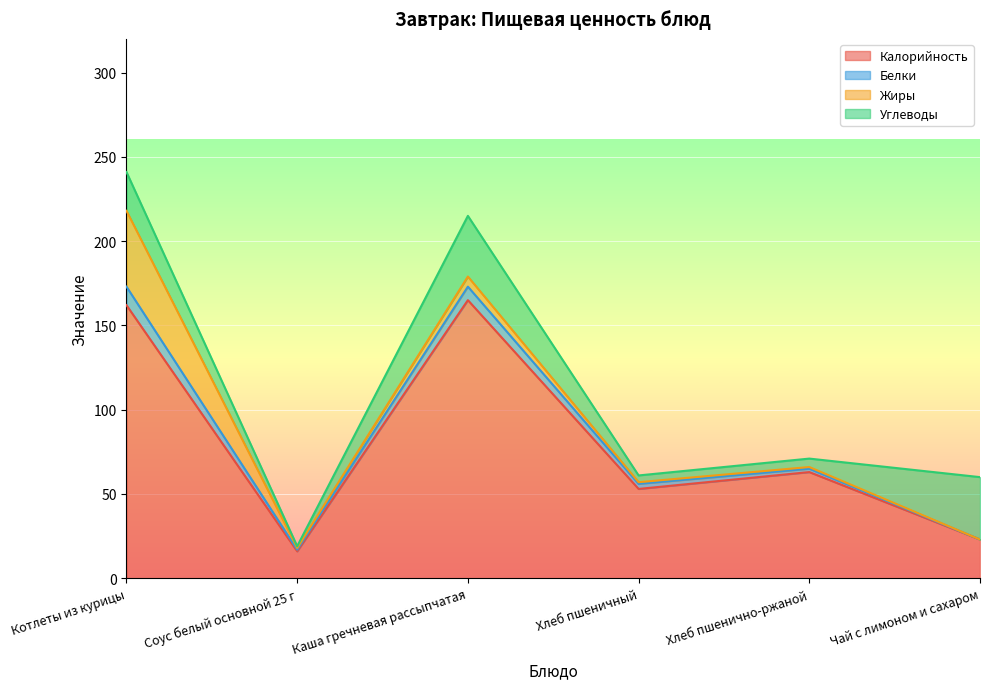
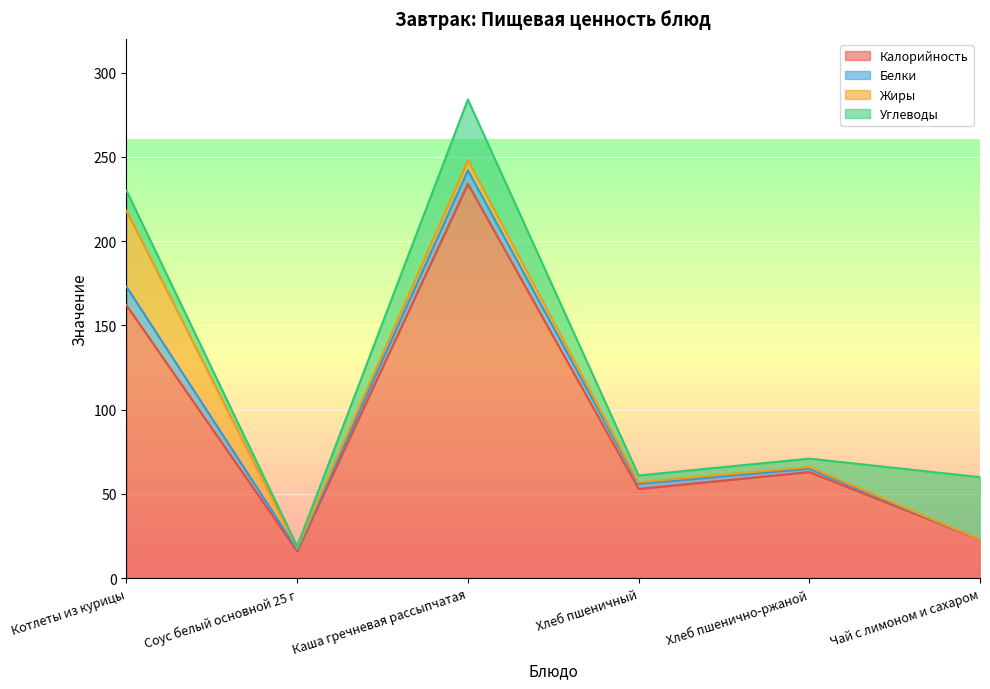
Углеводы, Котлеты из курицы: 23 -> 12
Калорийность, Каша гречневая рассыпчатая: 165 -> 234
